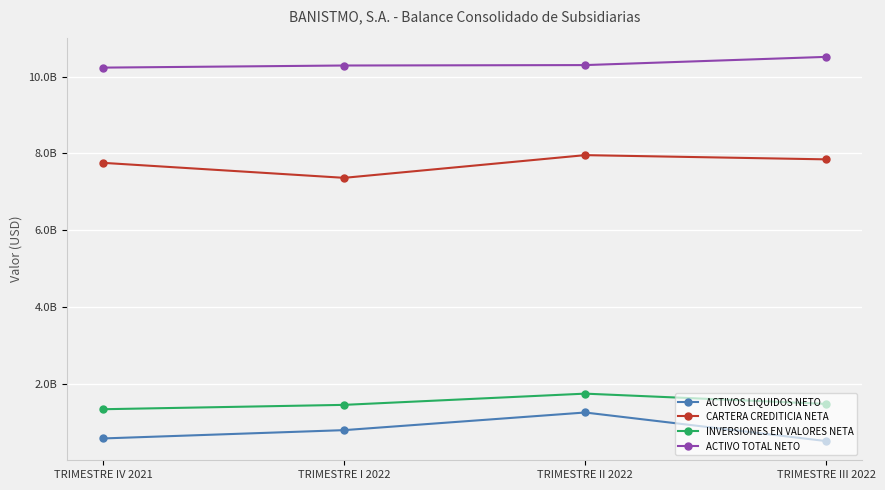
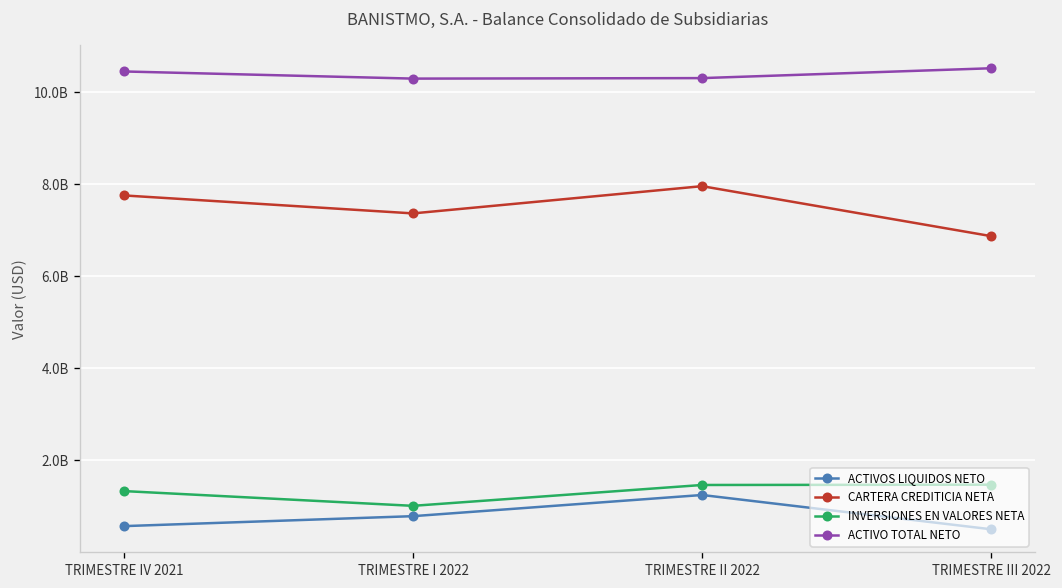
ACTIVO TOTAL NETO, TRIMESTRE IV 2021: 10200000000 -> 10400000000
INVERSIONES EN VALORES NETA, TRIMESTRE I 2022: 1400000000 -> 1000000000
INVERSIONES EN VALORES NETA, TRIMESTRE II 2022: 1700000000 -> 1500000000
CARTERA CREDITICIA NETA, TRIMESTRE III 2022: 7800000000 -> 6900000000
